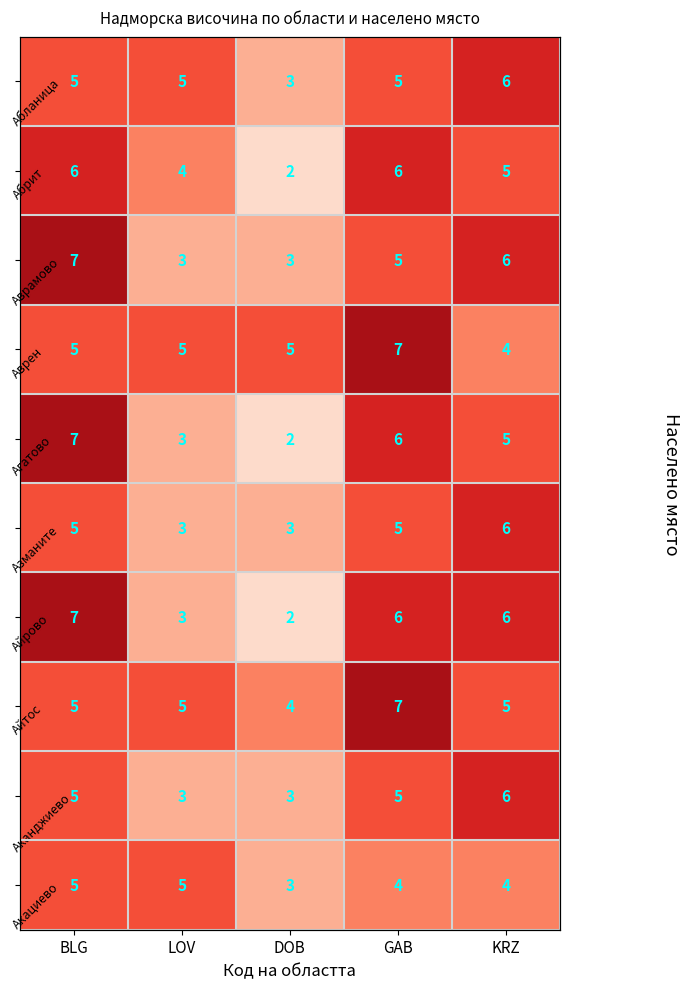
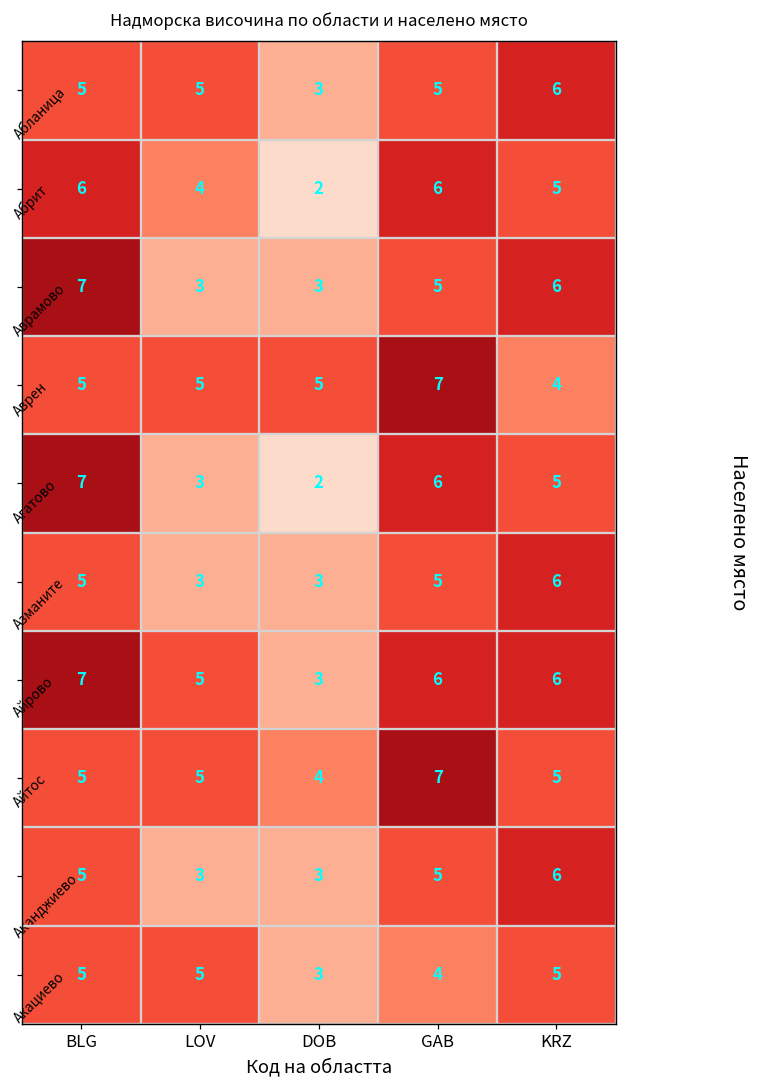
Айрово, LOV: 3 -> 5
Айрово, DOB: 2 -> 3
Акациево, KRZ: 4 -> 5
